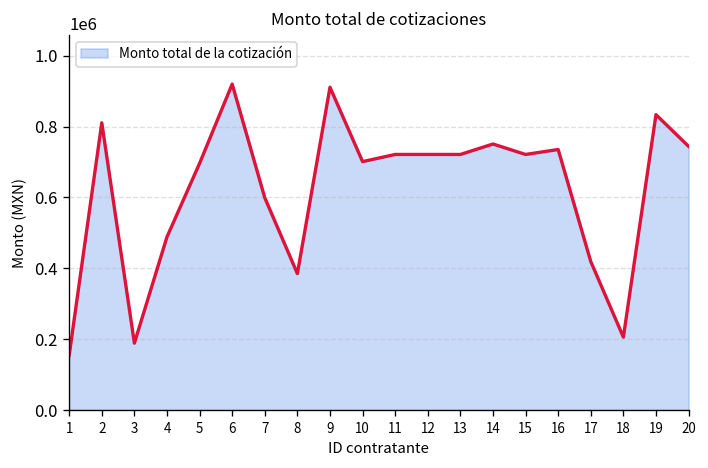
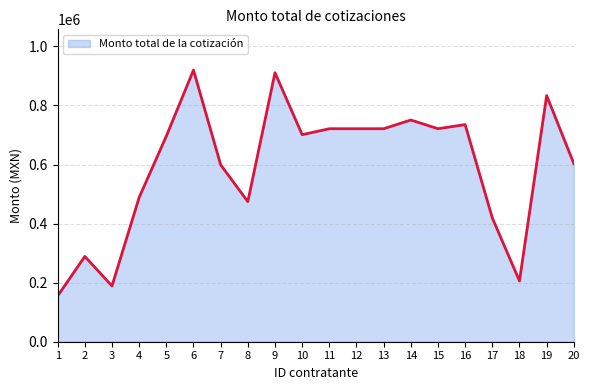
2: 810000 -> 290000
8: 380000 -> 470000
20: 740000 -> 600000
